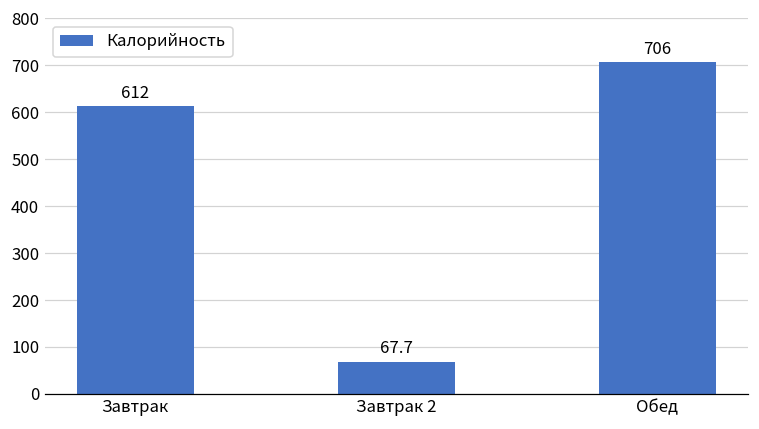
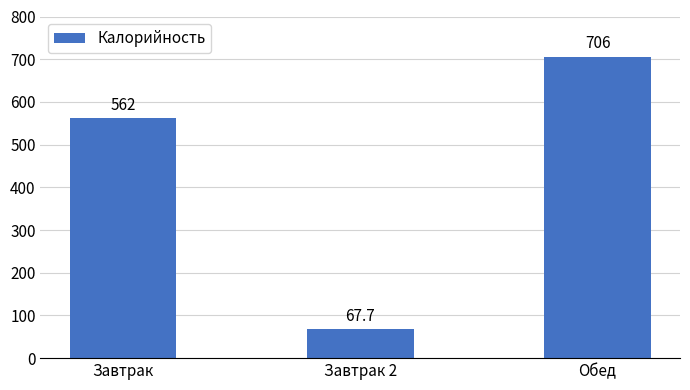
Завтрак: 612 -> 562
